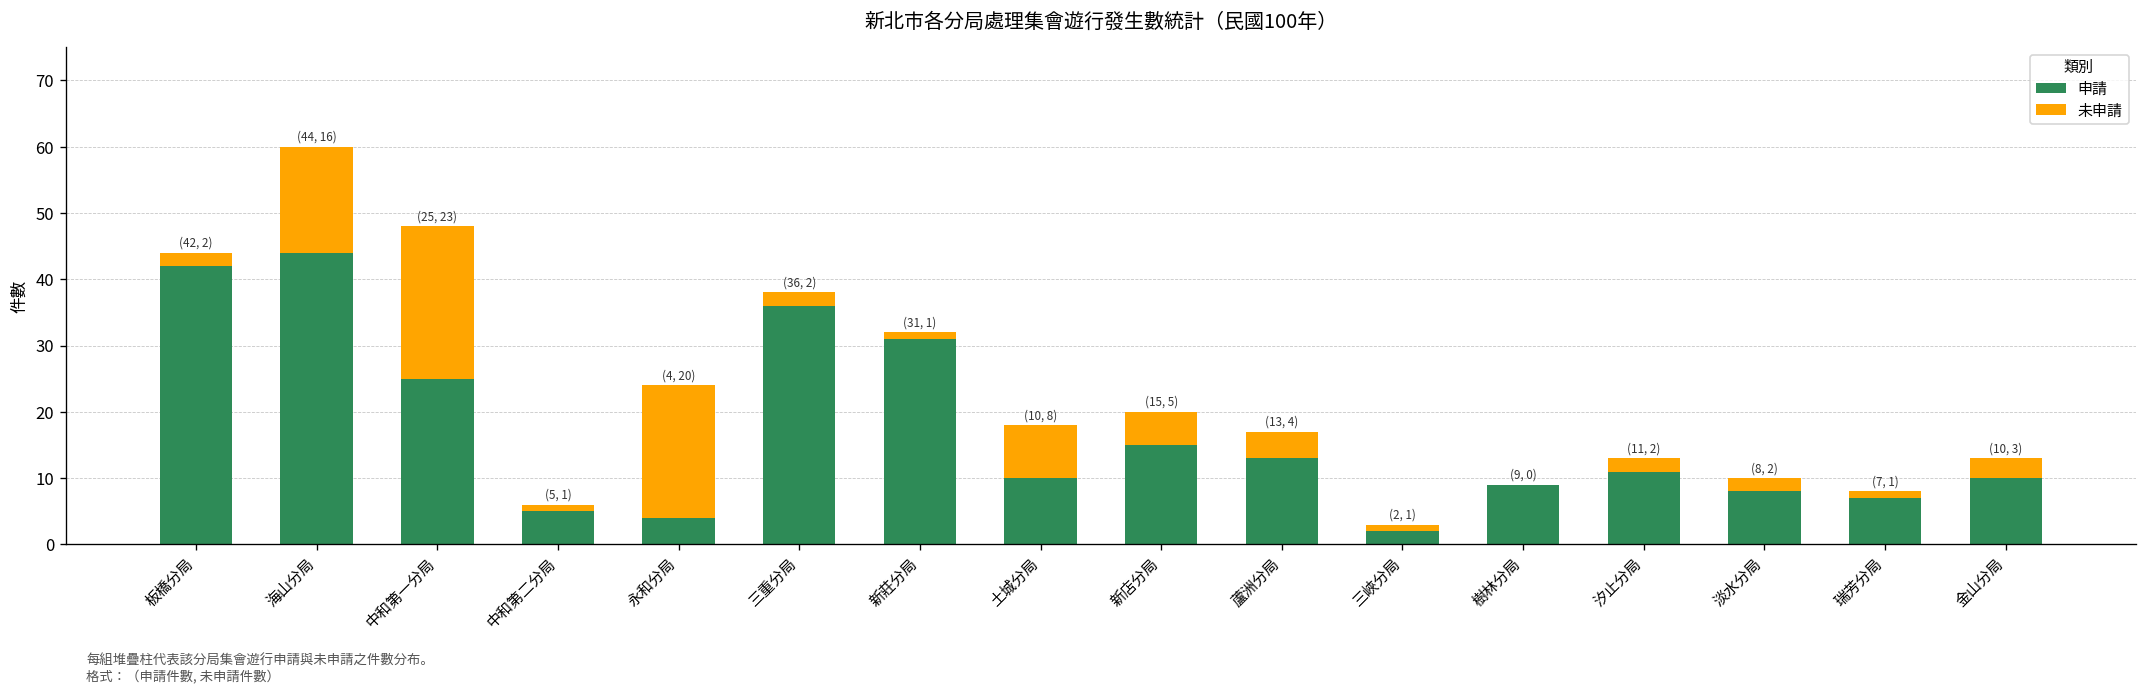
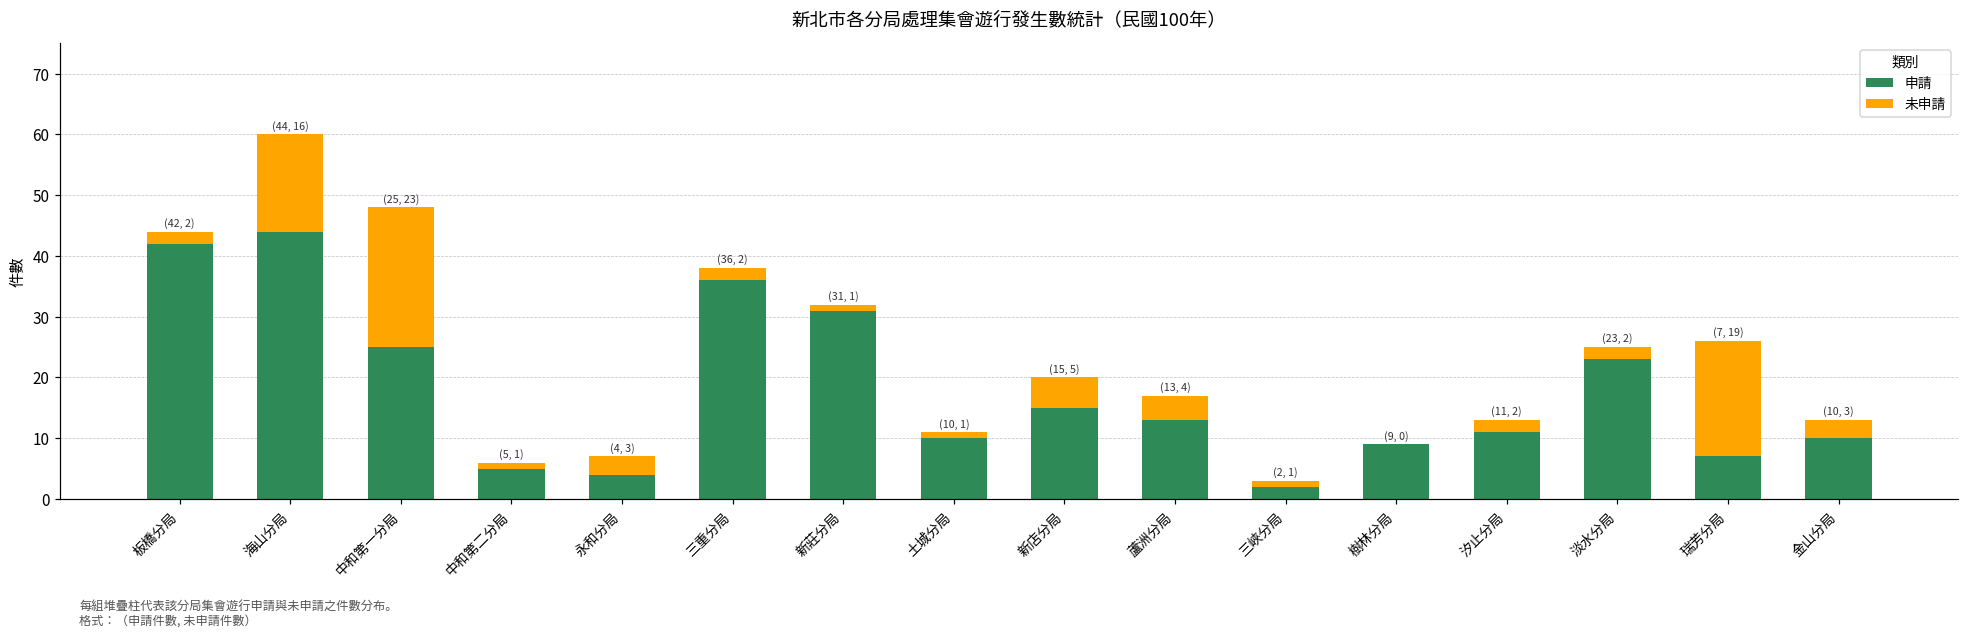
未申請, 永和分局: 20 -> 3
未申請, 土城分局: 8 -> 1
申請, 淡水分局: (8, 2) -> (23, 2)
未申請, 瑞芳分局: 1 -> 19
